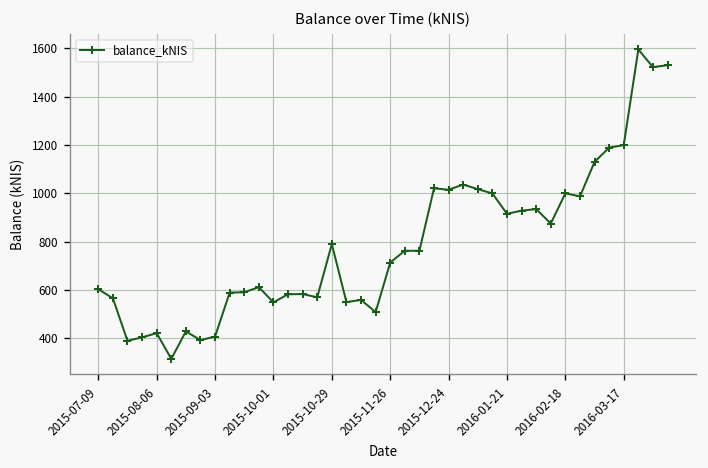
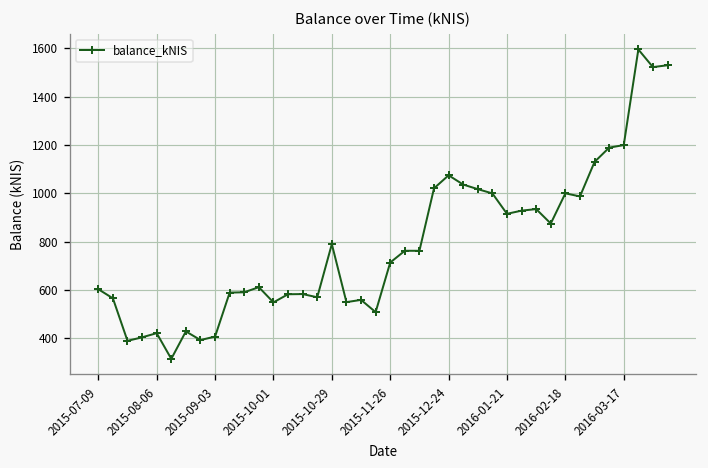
2015-12-24: 1010 -> 1070
